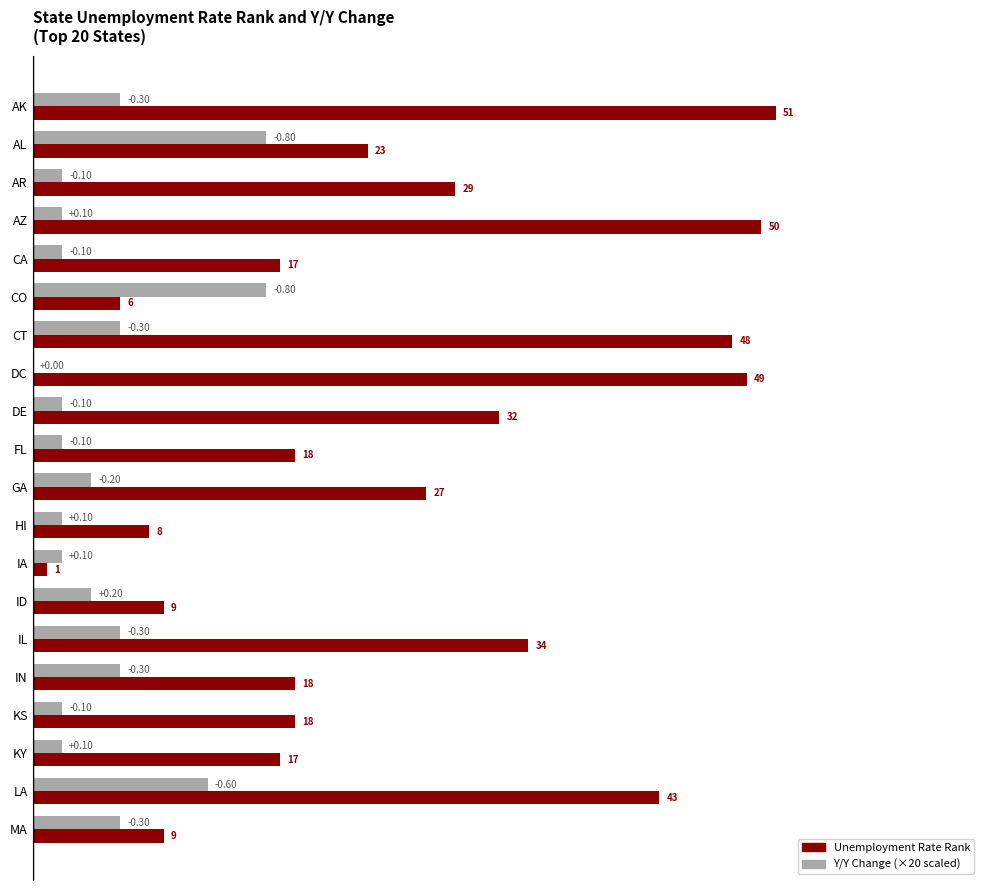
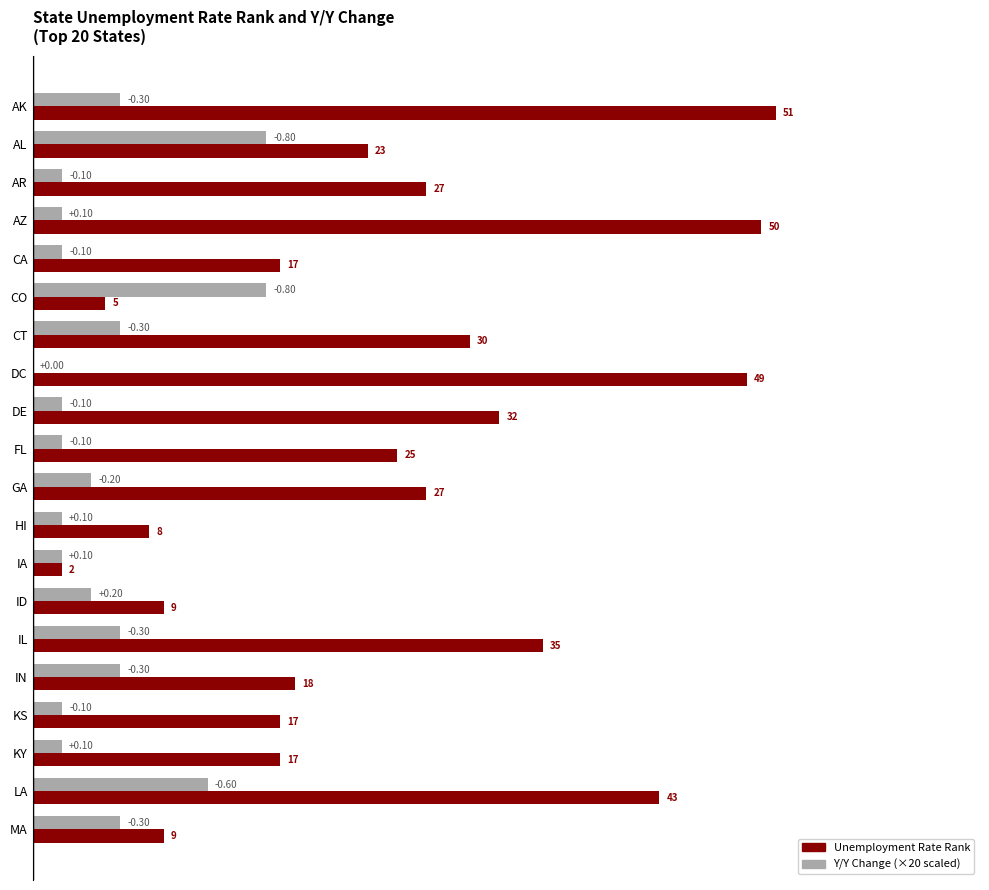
Unemployment Rate Rank, AR: 29 -> 27
Unemployment Rate Rank, CO: 6 -> 5
Unemployment Rate Rank, CT: 48 -> 30
Unemployment Rate Rank, FL: 18 -> 25
Unemployment Rate Rank, IA: 1 -> 2
Unemployment Rate Rank, IL: 34 -> 35
Unemployment Rate Rank, KS: 18 -> 17
